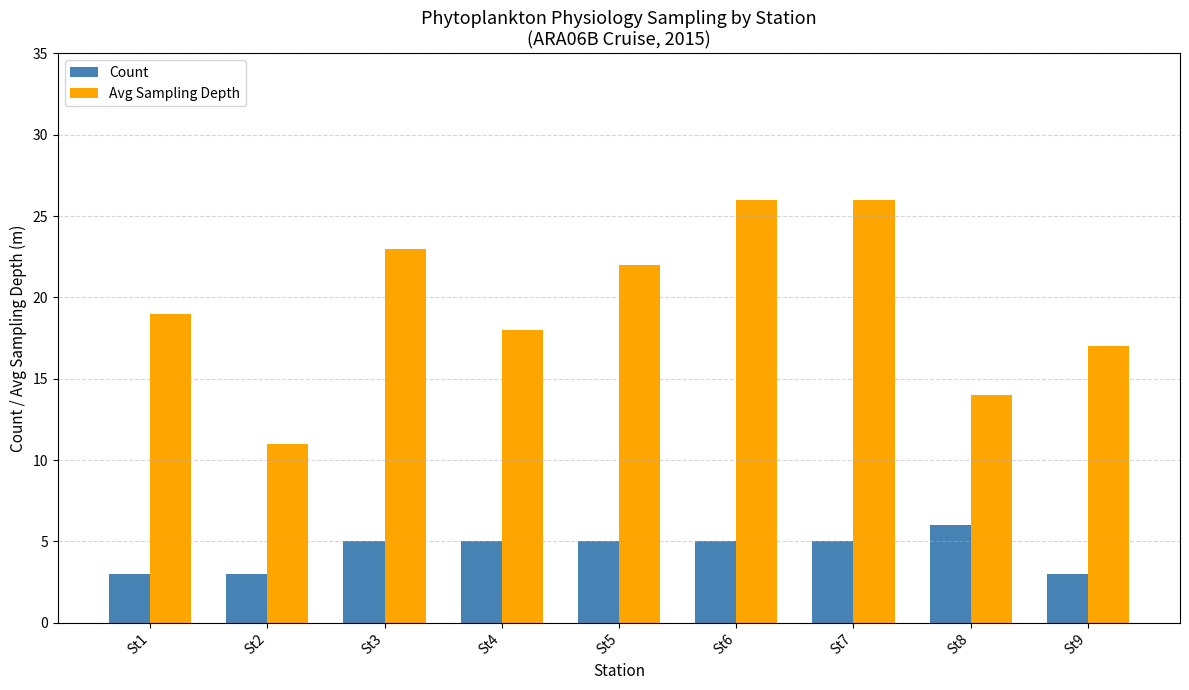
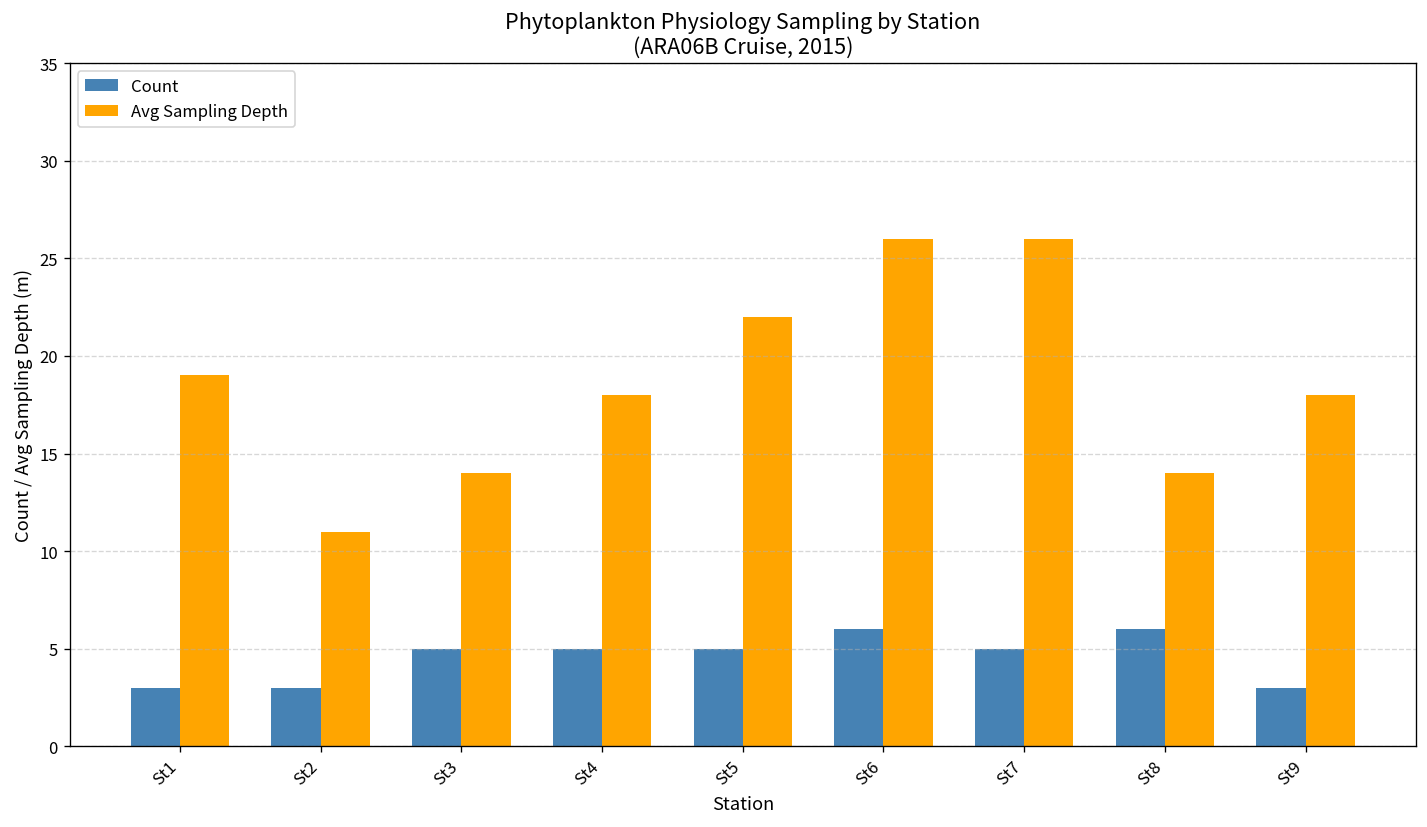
Avg Sampling Depth, St3: 23 -> 14
Count, St6: 5 -> 6
Avg Sampling Depth, St9: 17 -> 18
